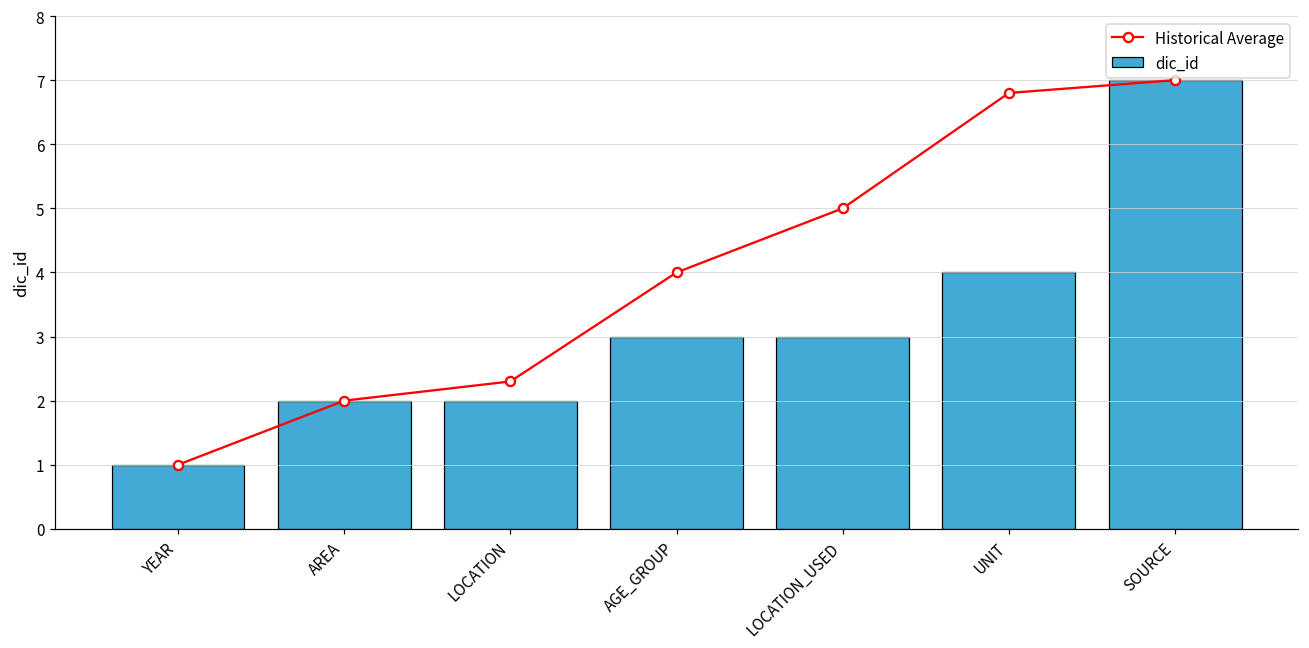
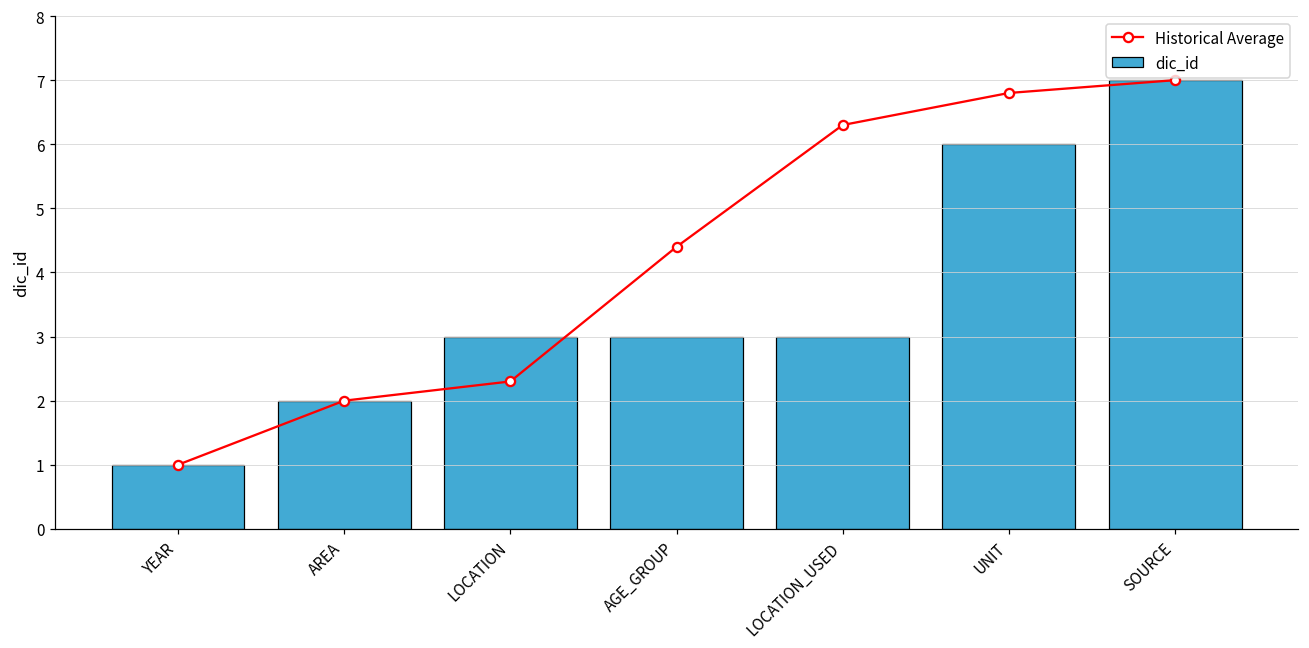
dic_id, LOCATION: 2 -> 3
Historical Average, AGE_GROUP: 4.0 -> 4.4
Historical Average, LOCATION_USED: 5.0 -> 6.3
dic_id, UNIT: 4 -> 6
